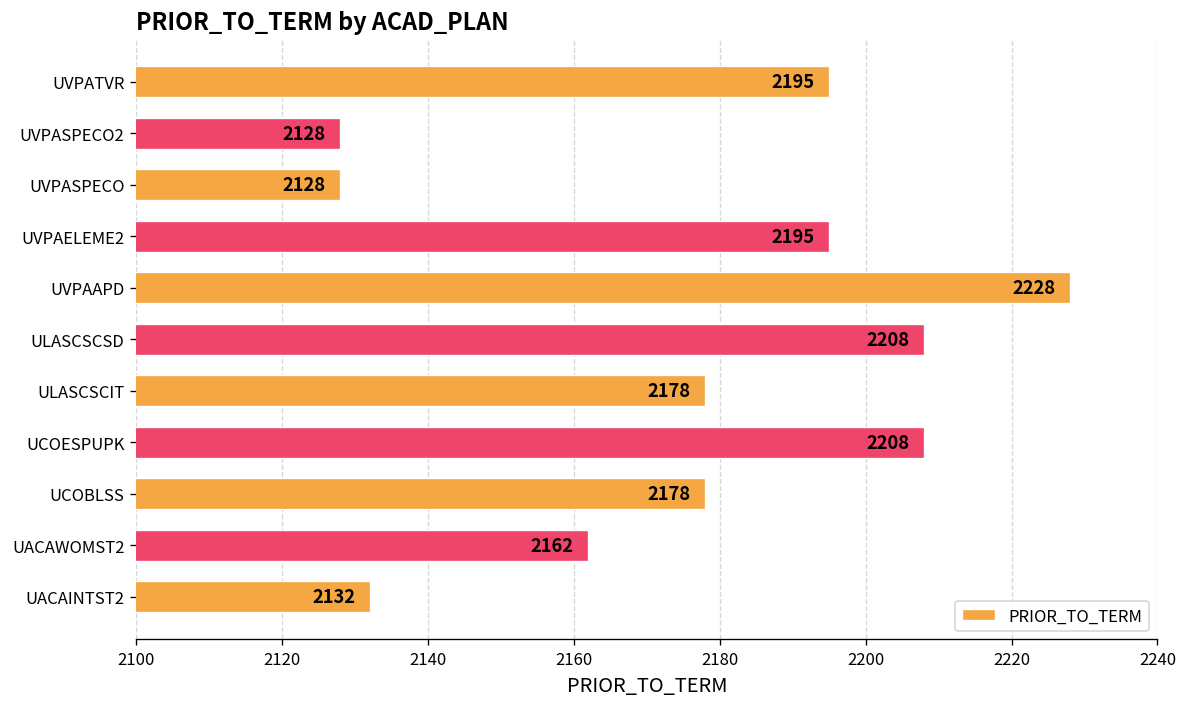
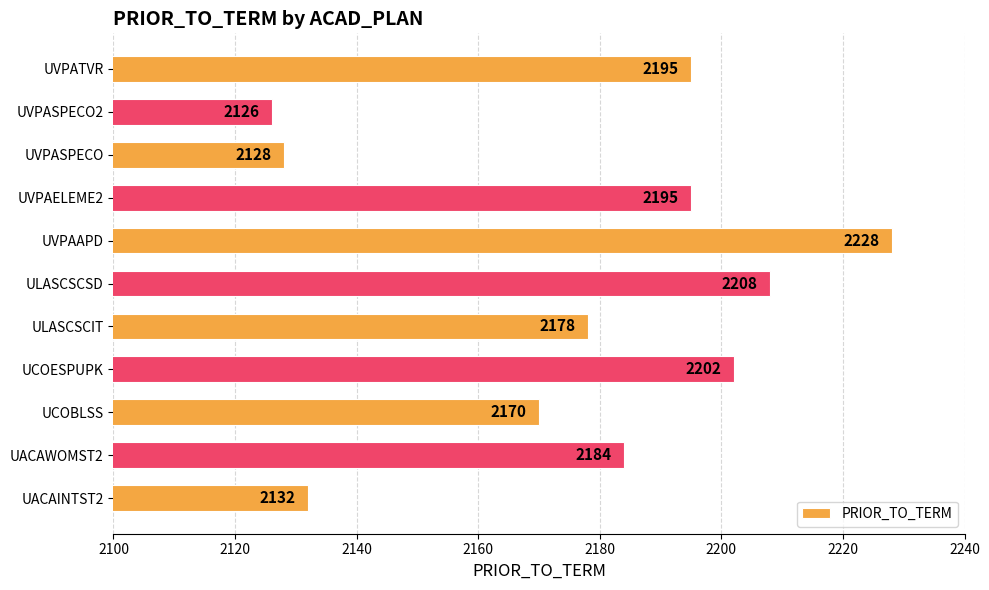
UVPASPECO2: 2128 -> 2126
UCOESPUPK: 2208 -> 2202
UCOBLSS: 2178 -> 2170
UACAWOMST2: 2162 -> 2184
